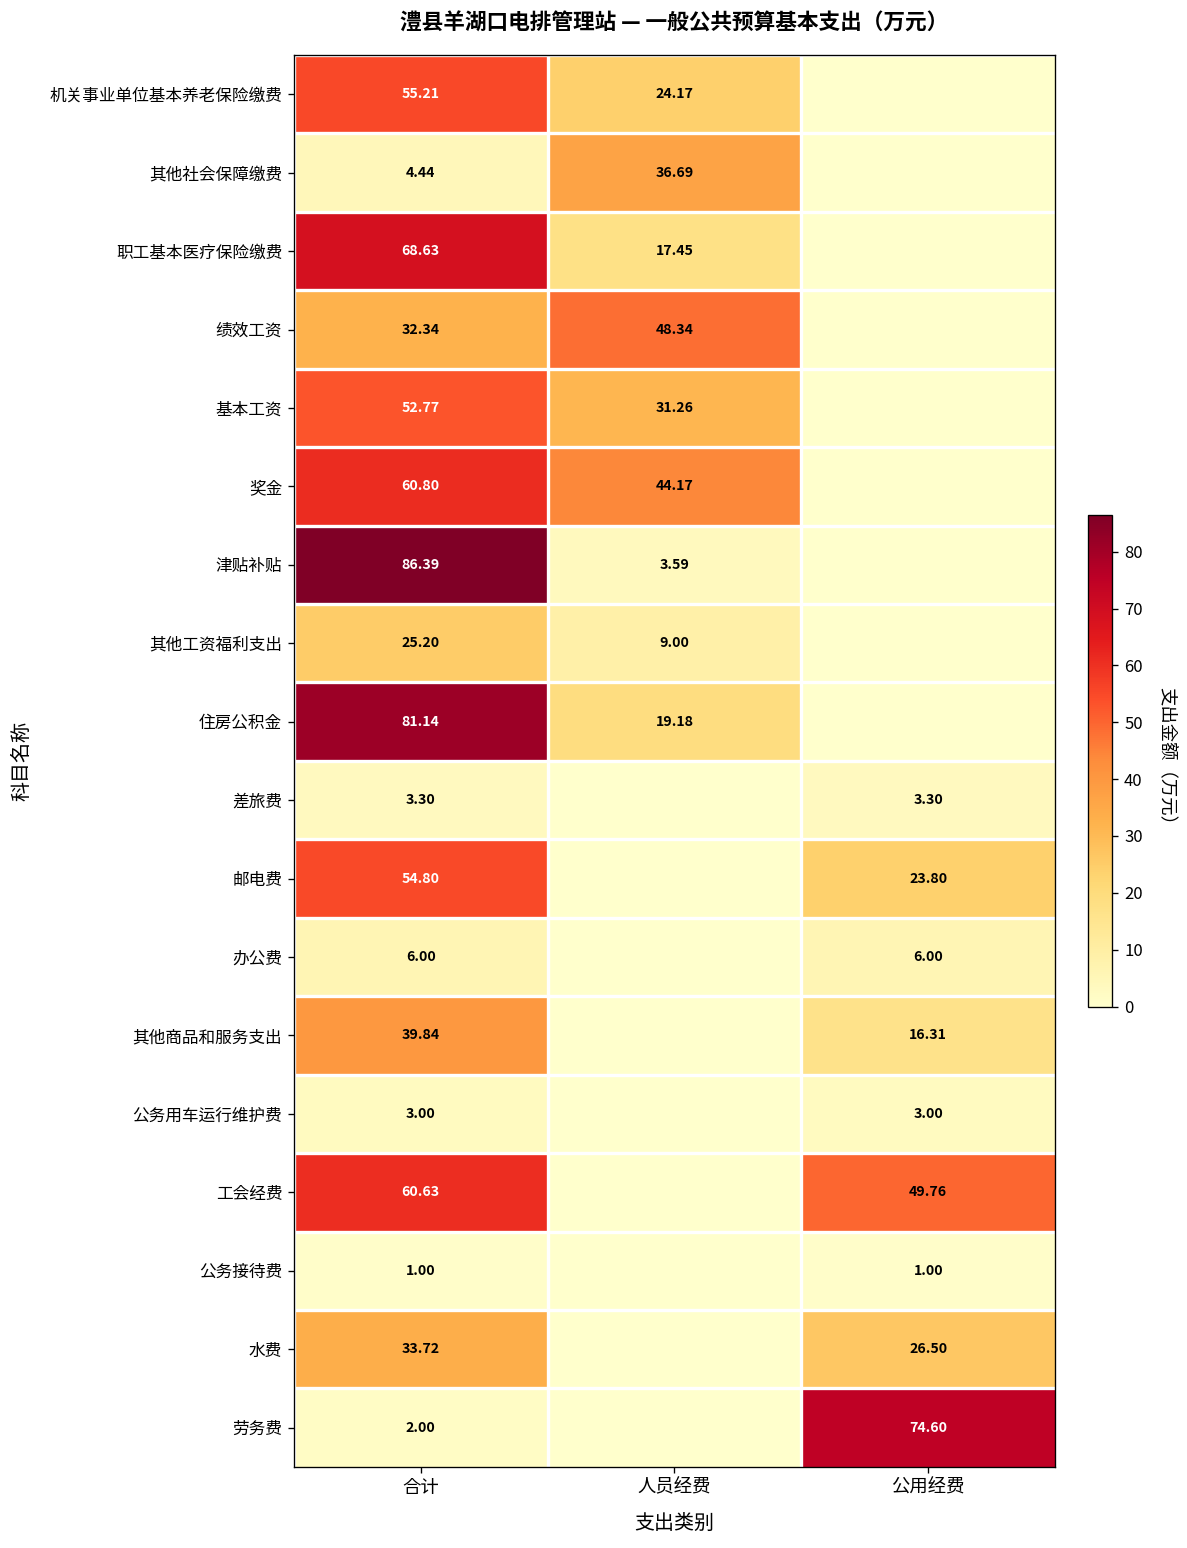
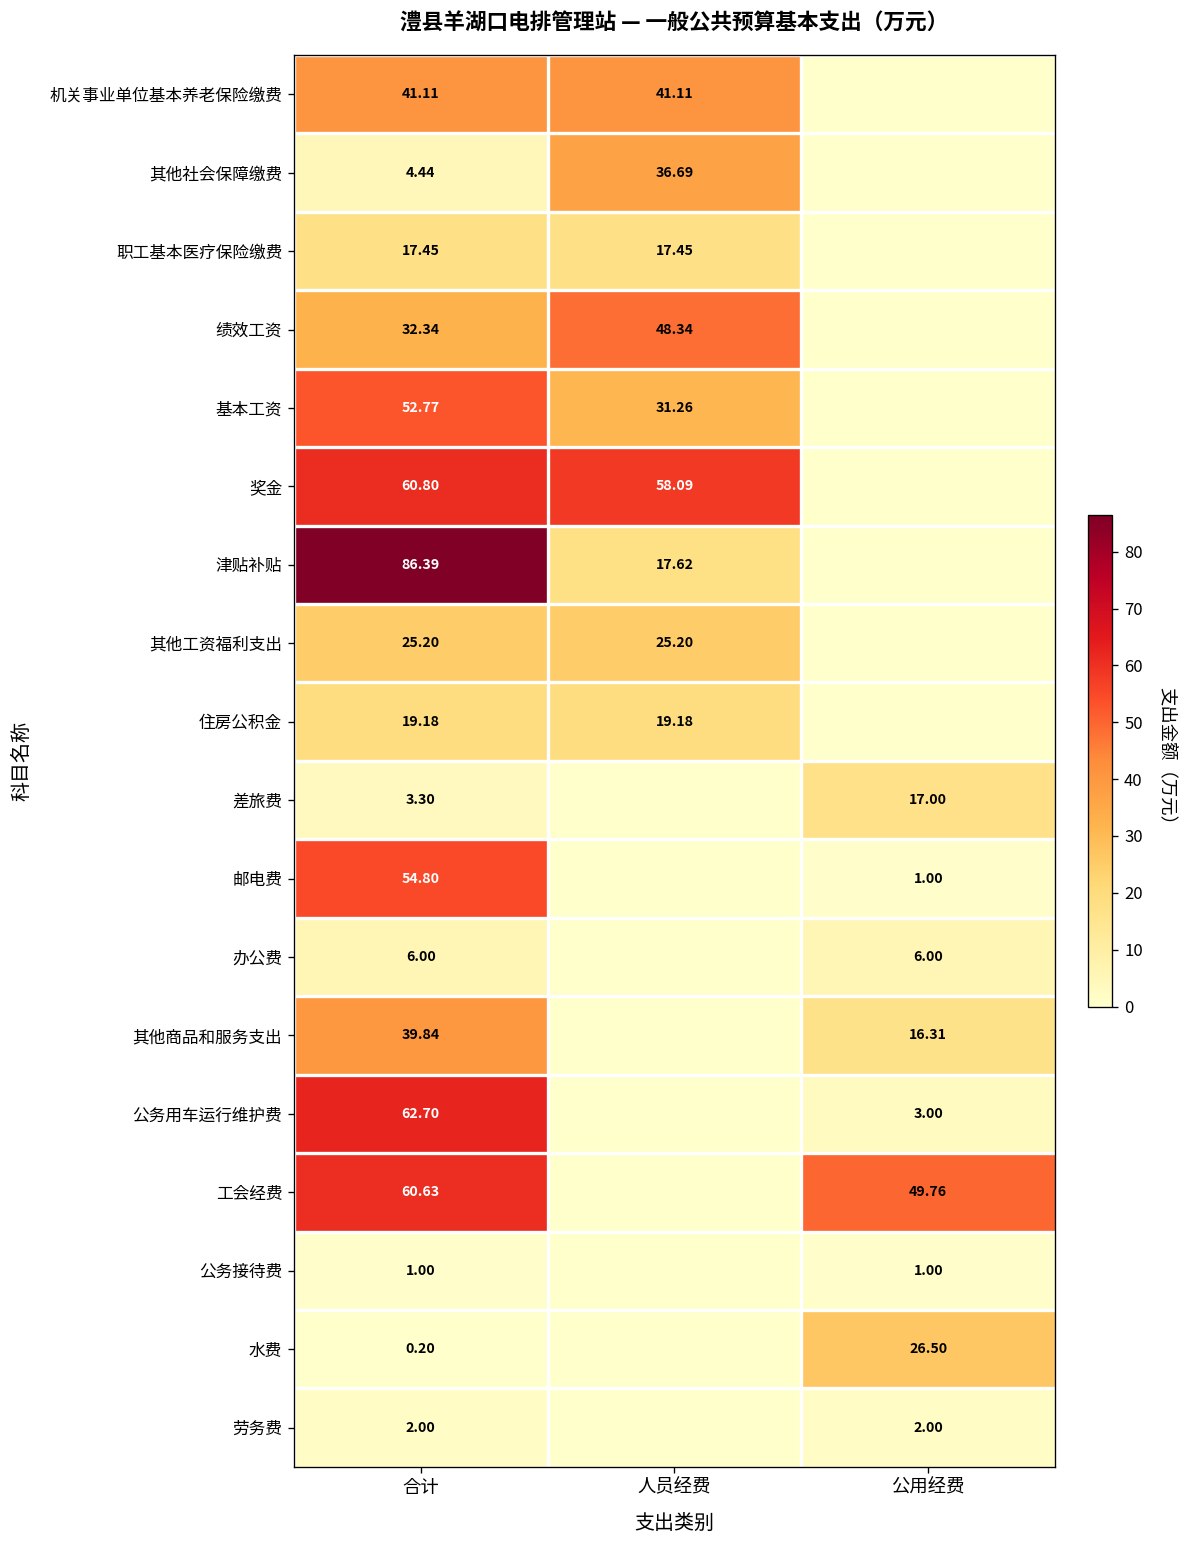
机关事业单位基本养老保险缴费, 合计: 55.21 -> 41.11
机关事业单位基本养老保险缴费, 人员经费: 24.17 -> 41.11
职工基本医疗保险缴费, 合计: 68.63 -> 17.45
奖金, 人员经费: 44.17 -> 58.09
津贴补贴, 人员经费: 3.59 -> 17.62
其他工资福利支出, 人员经费: 9.00 -> 25.20
住房公积金, 合计: 81.14 -> 19.18
差旅费, 公用经费: 3.30 -> 17.00
邮电费, 公用经费: 23.80 -> 1.00
公务用车运行维护费, 合计: 3.00 -> 62.70
水费, 合计: 33.72 -> 0.20
劳务费, 公用经费: 74.60 -> 2.00
